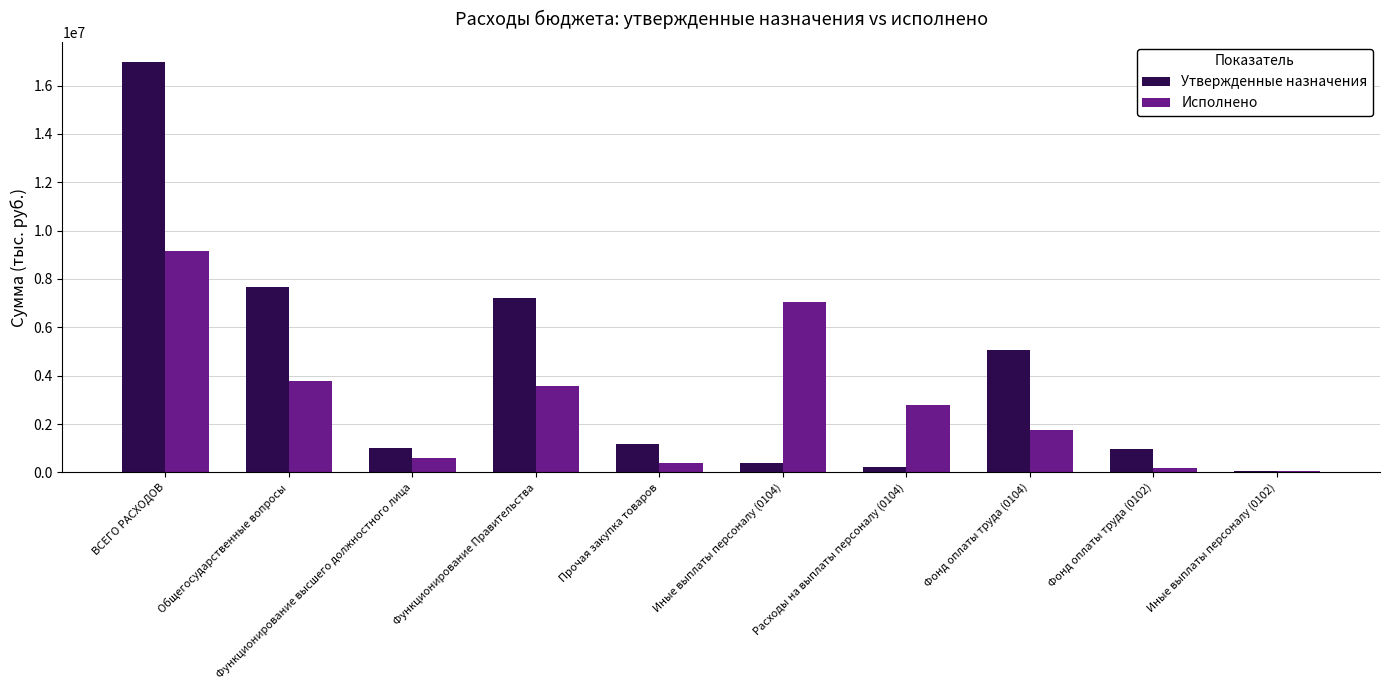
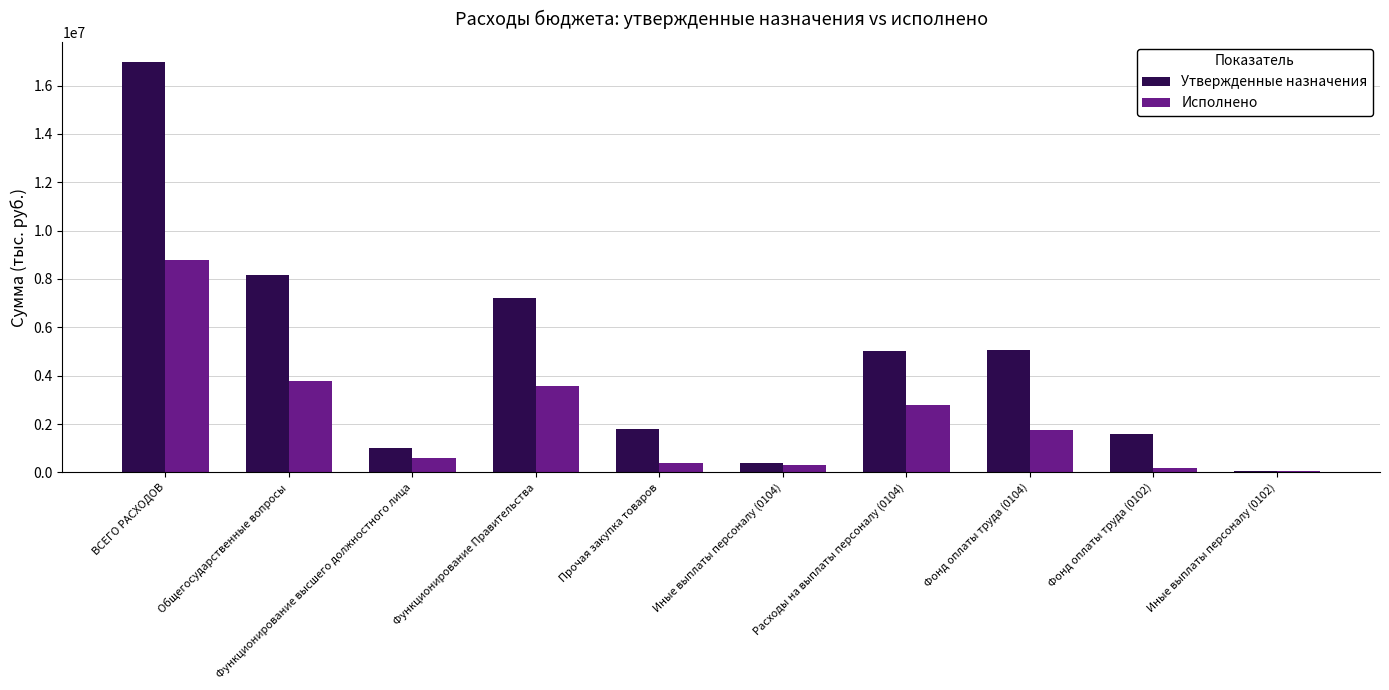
Исполнено, ВСЕГО РАСХОДОВ: 9200000 -> 8800000
Утвержденные назначения, Общегосударственные вопросы: 7700000 -> 8200000
Утвержденные назначения, Прочая закупка товаров: 1200000 -> 1800000
Исполнено, Иные выплаты персоналу (0104): 7100000 -> 300000
Утвержденные назначения, Расходы на выплаты персоналу (0104): 200000 -> 5000000
Утвержденные назначения, Фонд оплаты труда (0102): 1000000 -> 1600000
